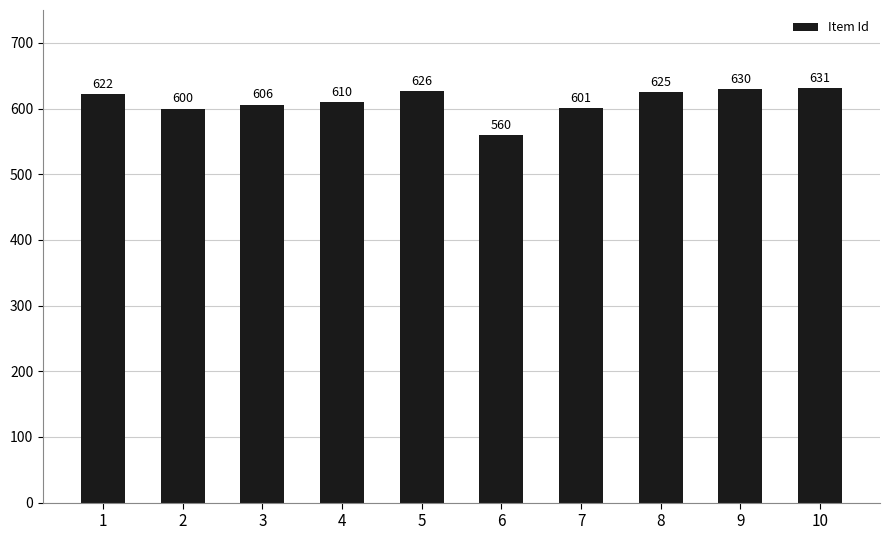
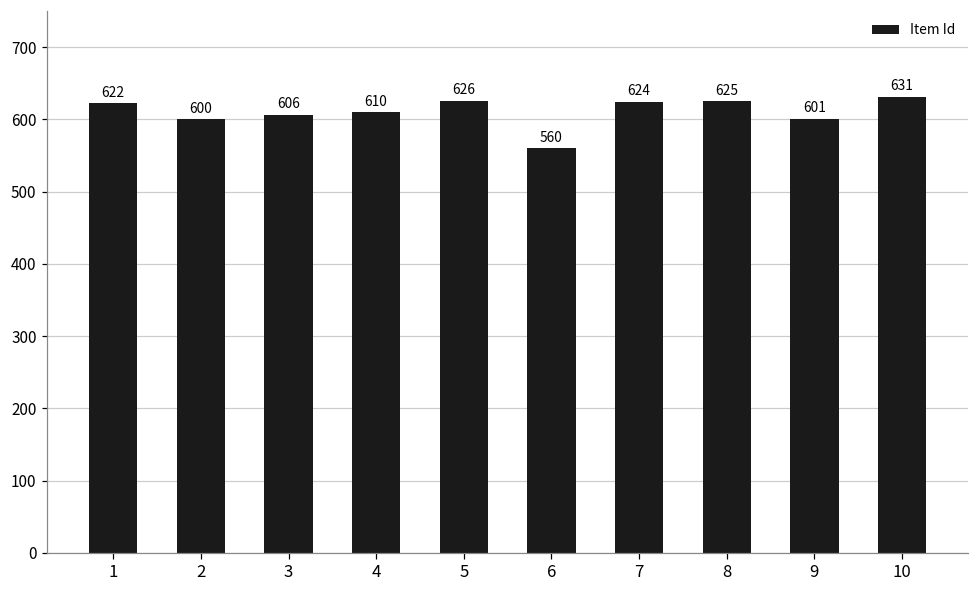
7: 601 -> 624
9: 630 -> 601
